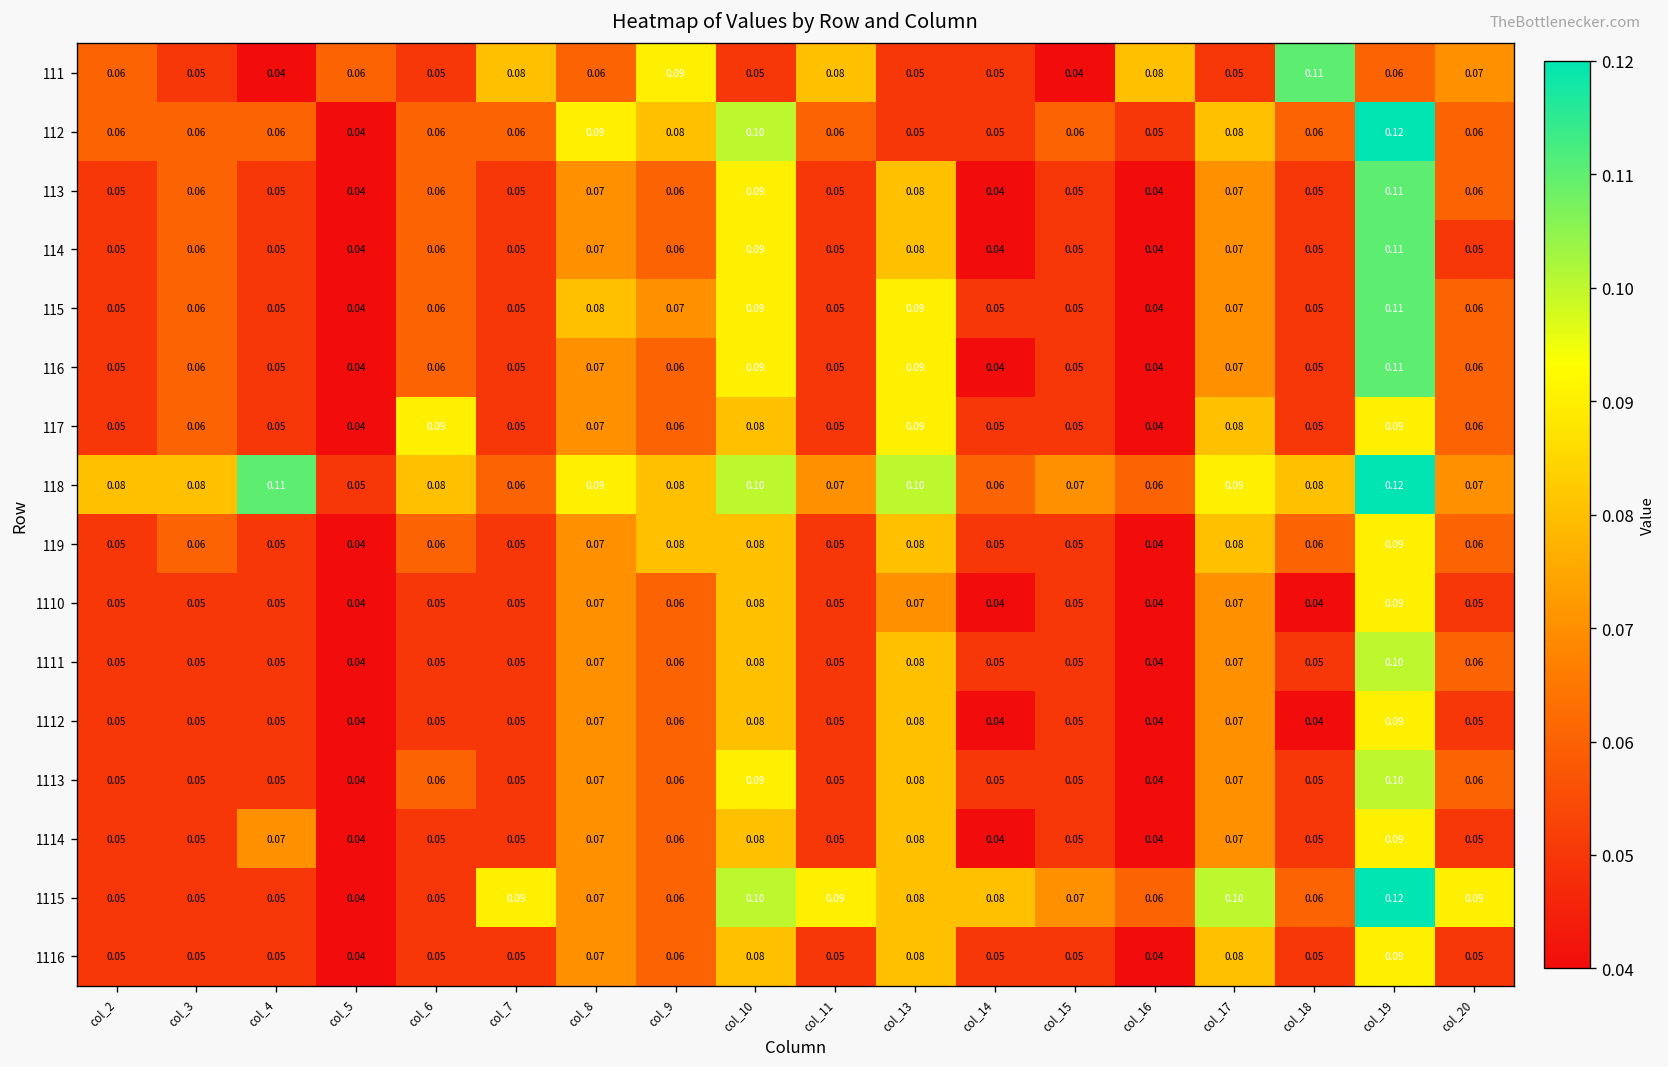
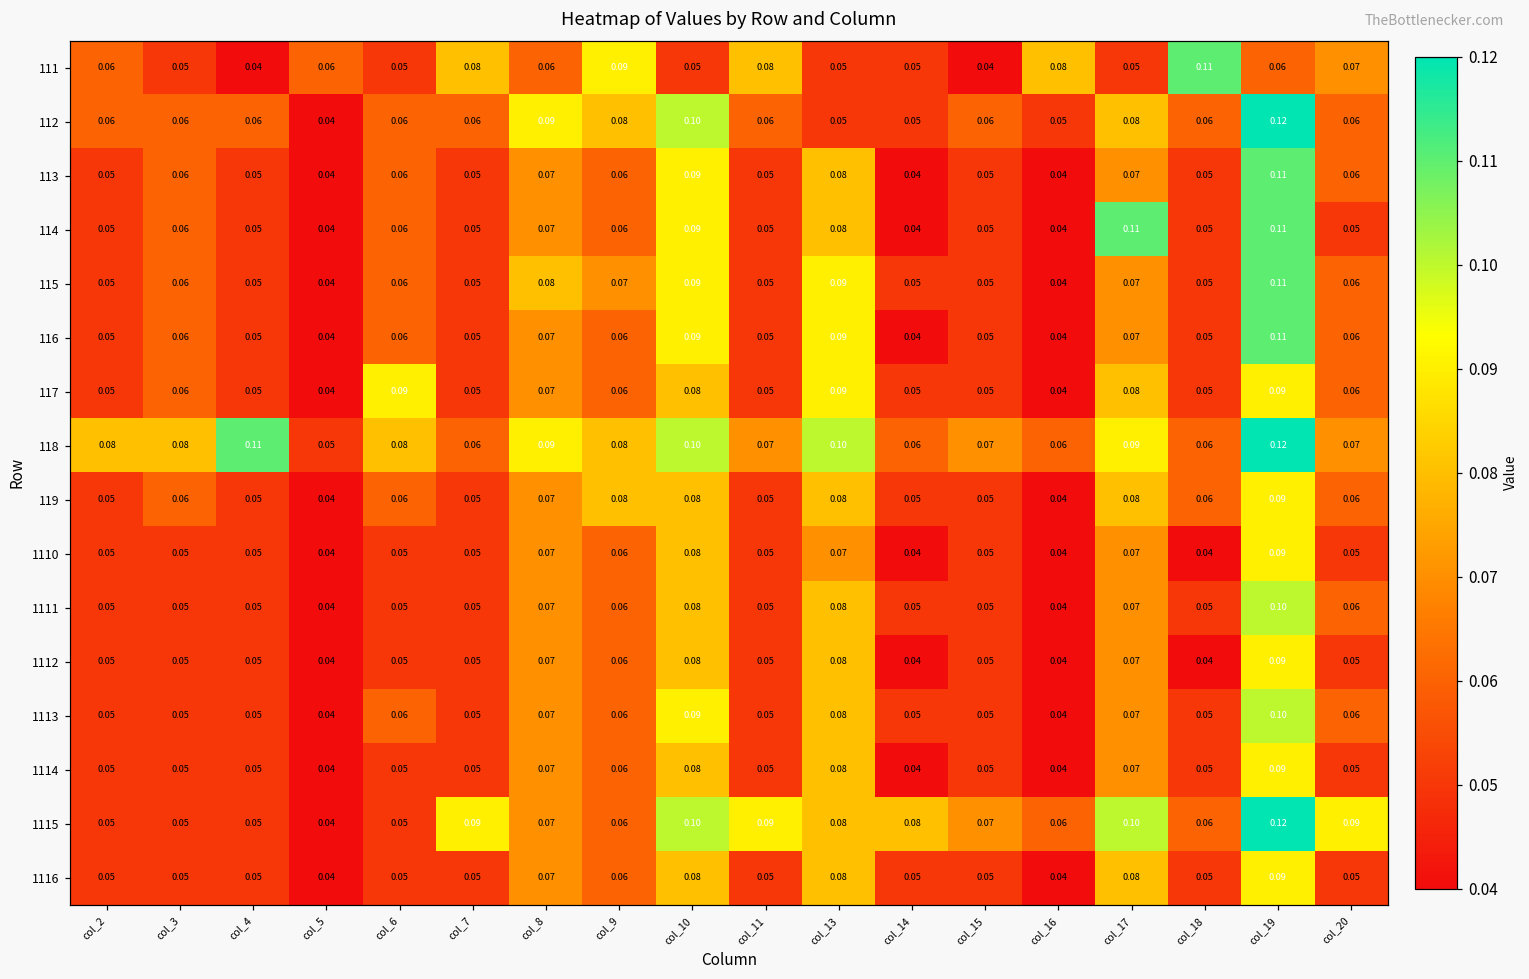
114, col_17: 0.07 -> 0.11
118, col_18: 0.08 -> 0.06
1114, col_4: 0.07 -> 0.05
